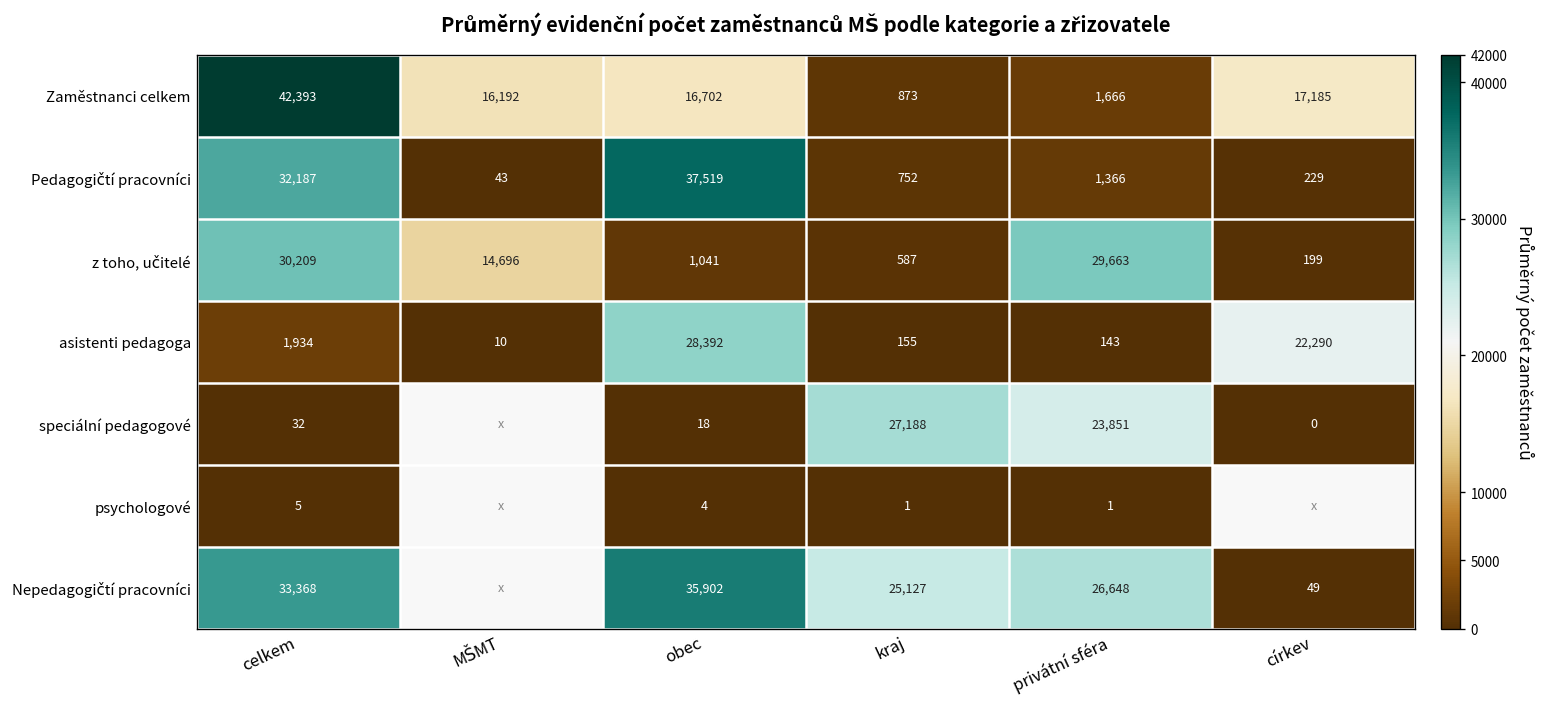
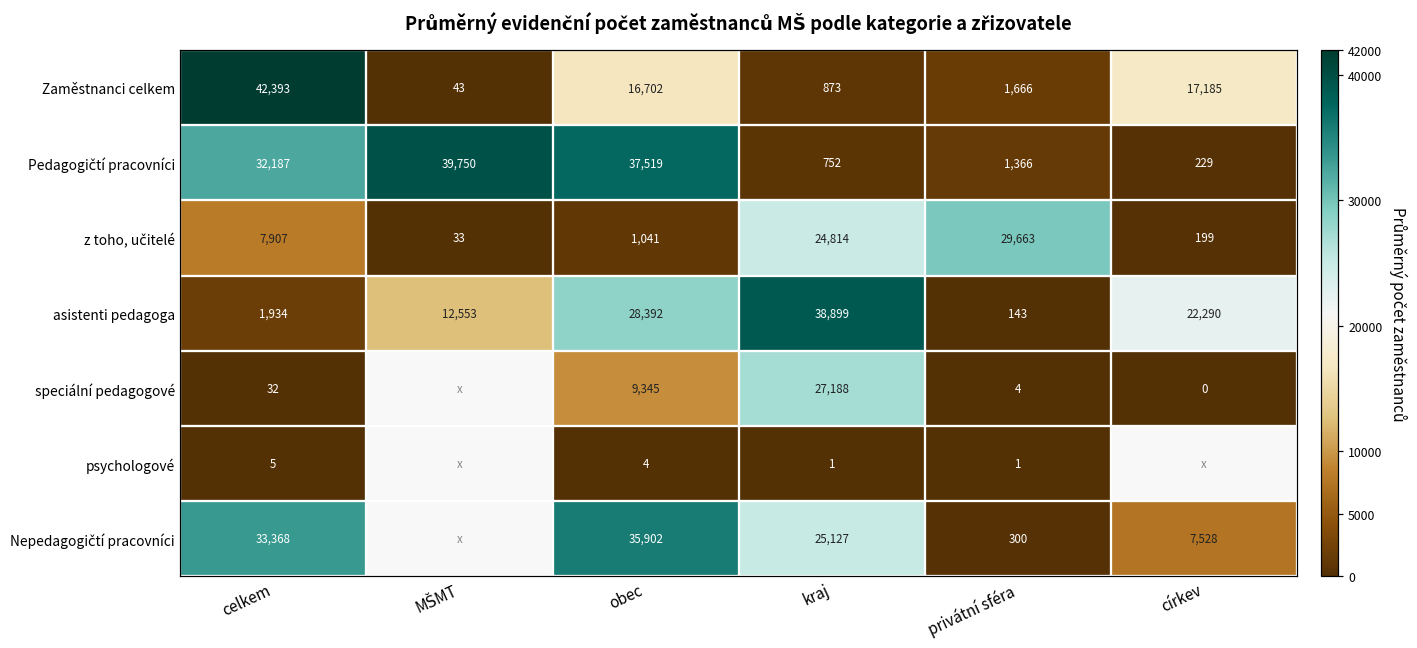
Zaměstnanci celkem, MŠMT: 16,192 -> 43
Pedagogičtí pracovníci, MŠMT: 43 -> 39,750
z toho, učitelé, celkem: 30,209 -> 7,907
z toho, učitelé, MŠMT: 14,696 -> 33
z toho, učitelé, kraj: 587 -> 24,814
asistenti pedagoga, MŠMT: 10 -> 12,553
asistenti pedagoga, kraj: 155 -> 38,899
speciální pedagogové, obec: 18 -> 9,345
speciální pedagogové, privátní sféra: 23,851 -> 4
Nepedagogičtí pracovníci, privátní sféra: 26,648 -> 300
Nepedagogičtí pracovníci, církev: 49 -> 7,528
